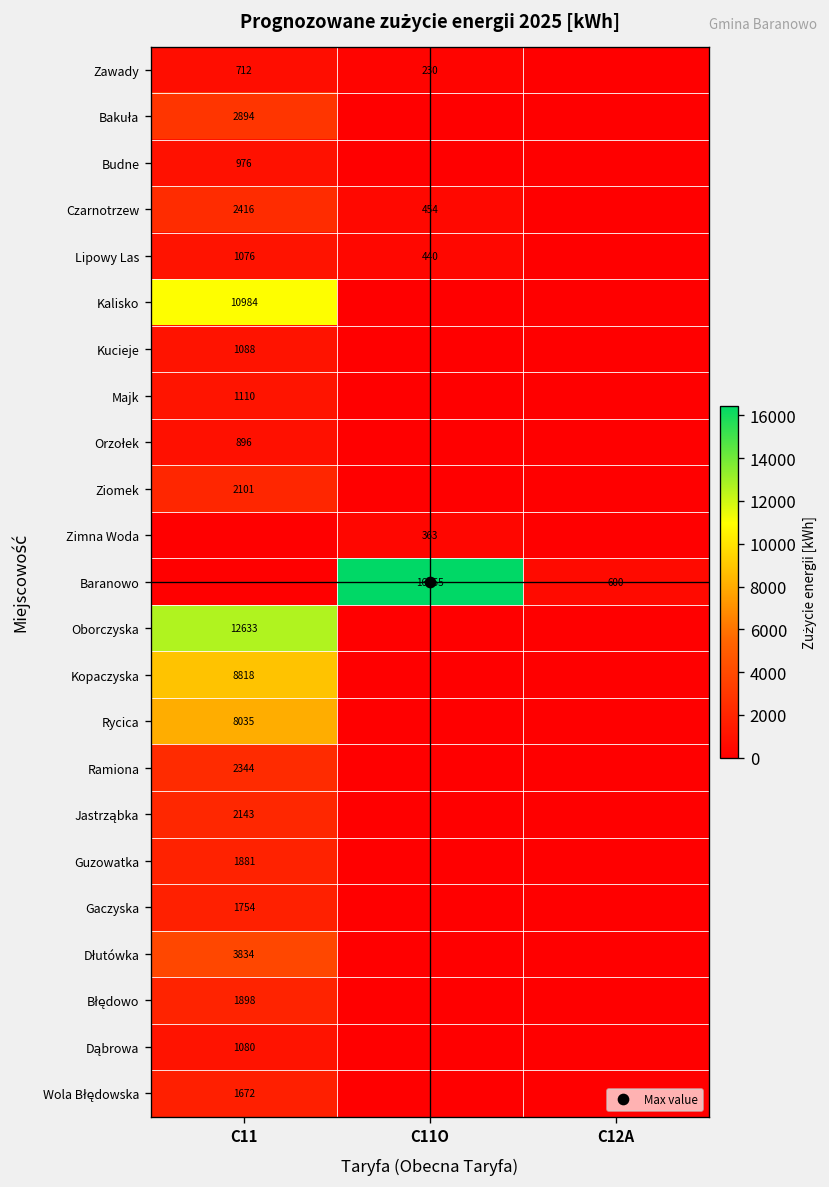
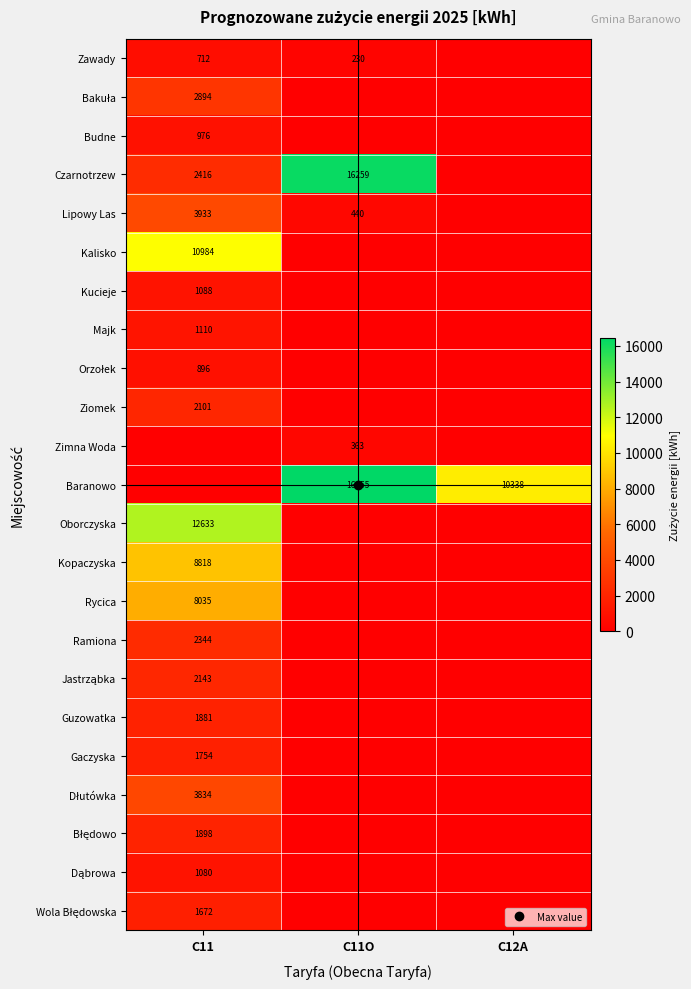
Czarnotrzew, C11O: 454 -> 16259
Lipowy Las, C11: 1076 -> 3933
Baranowo, C12A: 600 -> 10338
